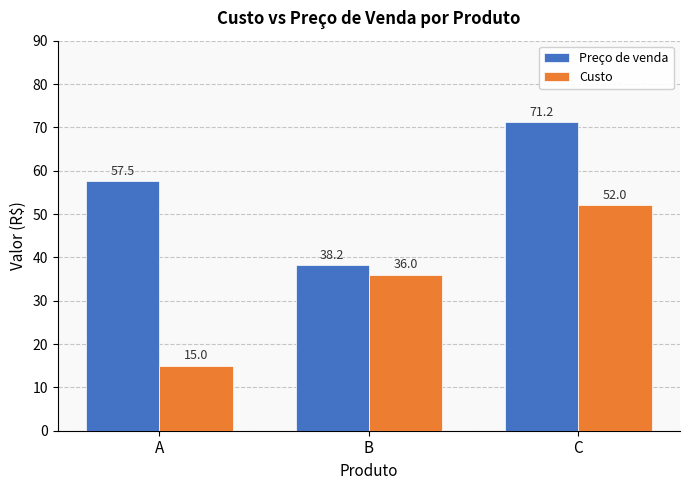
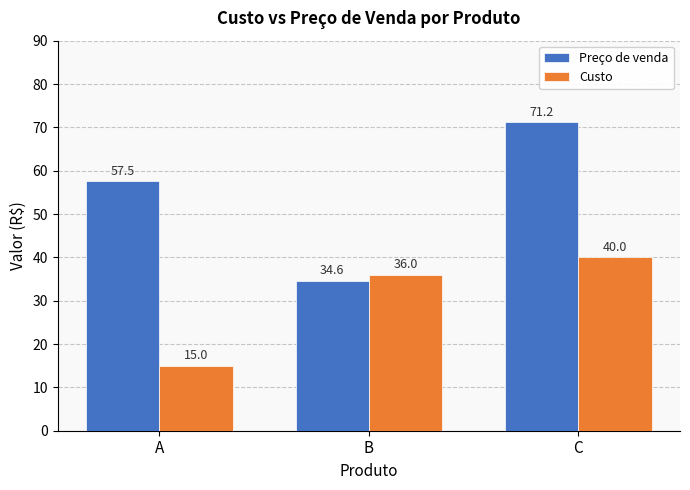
Preço de venda, B: 38.2 -> 34.6
Custo, C: 52.0 -> 40.0
